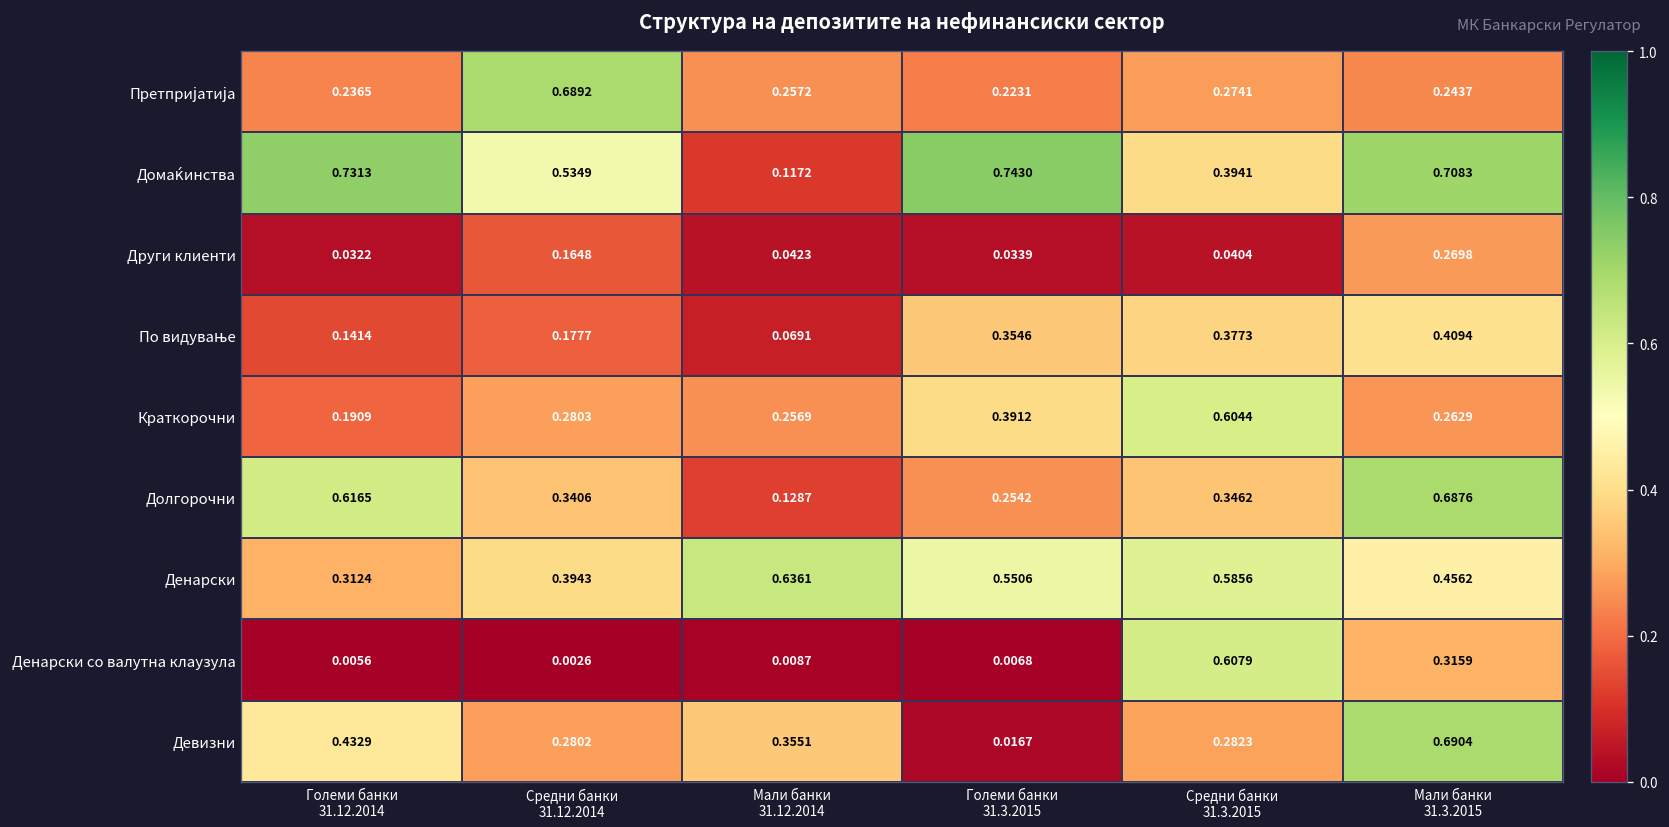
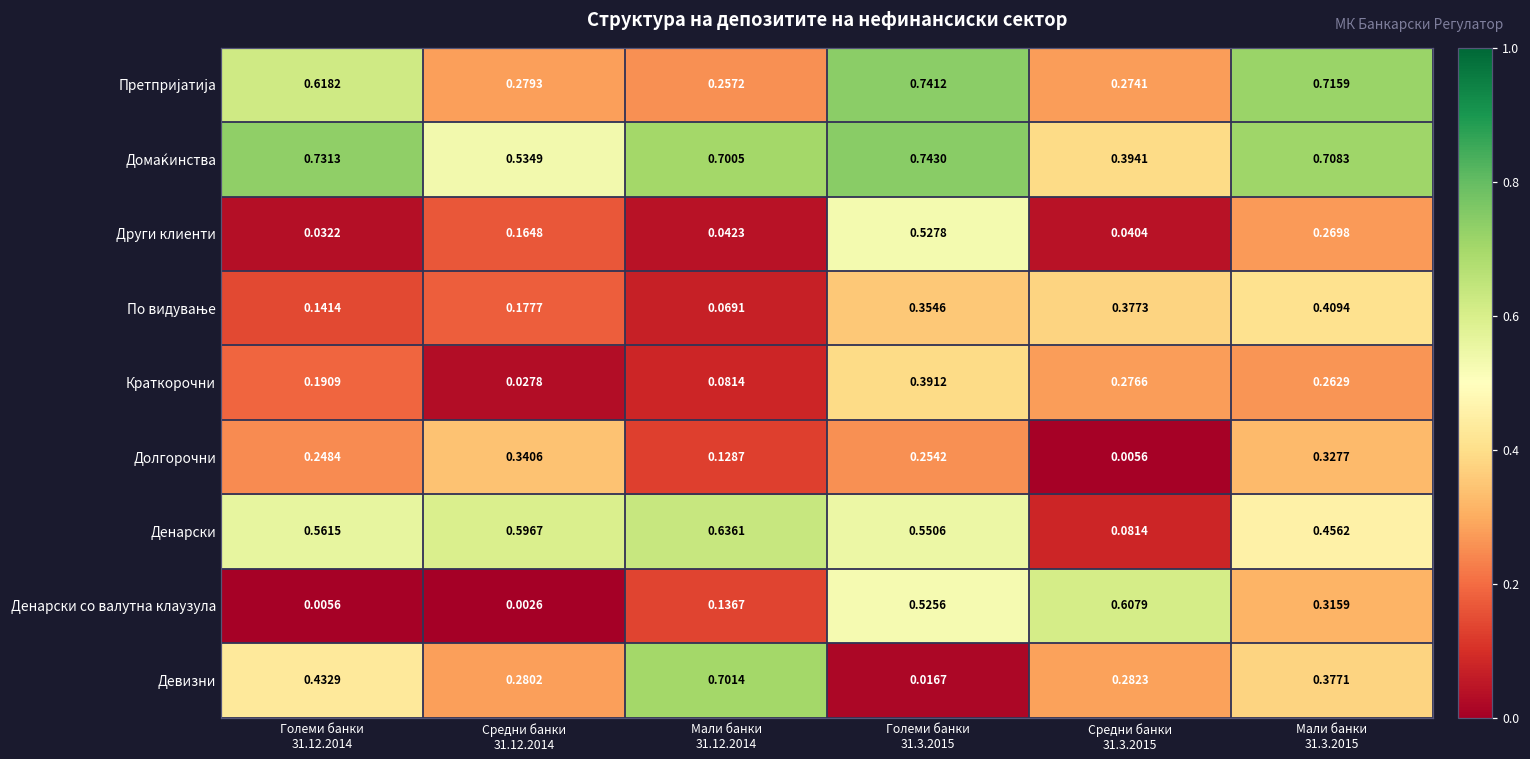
Претпријатија, Големи банки 31.12.2014: 0.2365 -> 0.6182
Претпријатија, Средни банки 31.12.2014: 0.6892 -> 0.2793
Претпријатија, Големи банки 31.3.2015: 0.2231 -> 0.7412
Претпријатија, Мали банки 31.3.2015: 0.2437 -> 0.7159
Домаќинства, Мали банки 31.12.2014: 0.1172 -> 0.7005
Други клиенти, Големи банки 31.3.2015: 0.0339 -> 0.5278
Краткорочни, Средни банки 31.12.2014: 0.2803 -> 0.0278
Краткорочни, Мали банки 31.12.2014: 0.2569 -> 0.0814
Краткорочни, Средни банки 31.3.2015: 0.6044 -> 0.2766
Долгорочни, Големи банки 31.12.2014: 0.6165 -> 0.2484
Долгорочни, Средни банки 31.3.2015: 0.3462 -> 0.0056
Долгорочни, Мали банки 31.3.2015: 0.6876 -> 0.3277
Денарски, Големи банки 31.12.2014: 0.3124 -> 0.5615
Денарски, Средни банки 31.12.2014: 0.3943 -> 0.5967
Денарски, Средни банки 31.3.2015: 0.5856 -> 0.0814
Денарски со валутна клаузула, Мали банки 31.12.2014: 0.0087 -> 0.1367
Денарски со валутна клаузула, Големи банки 31.3.2015: 0.0068 -> 0.5256
Девизни, Мали банки 31.12.2014: 0.3551 -> 0.7014
Девизни, Мали банки 31.3.2015: 0.6904 -> 0.3771
